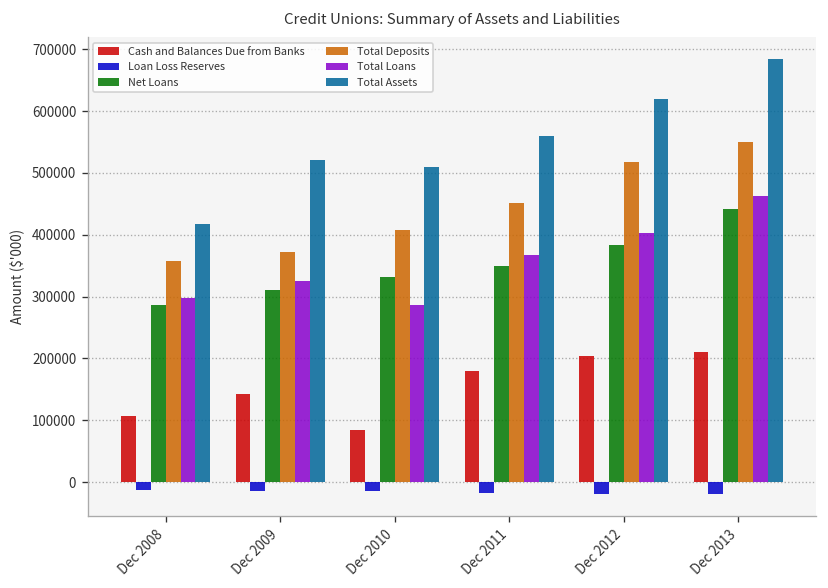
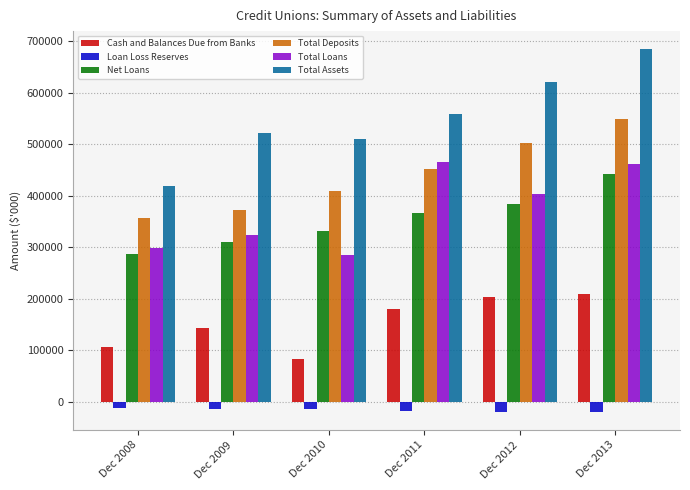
Net Loans, Dec 2011: 350000 -> 370000
Total Loans, Dec 2011: 370000 -> 470000
Total Deposits, Dec 2012: 520000 -> 500000
